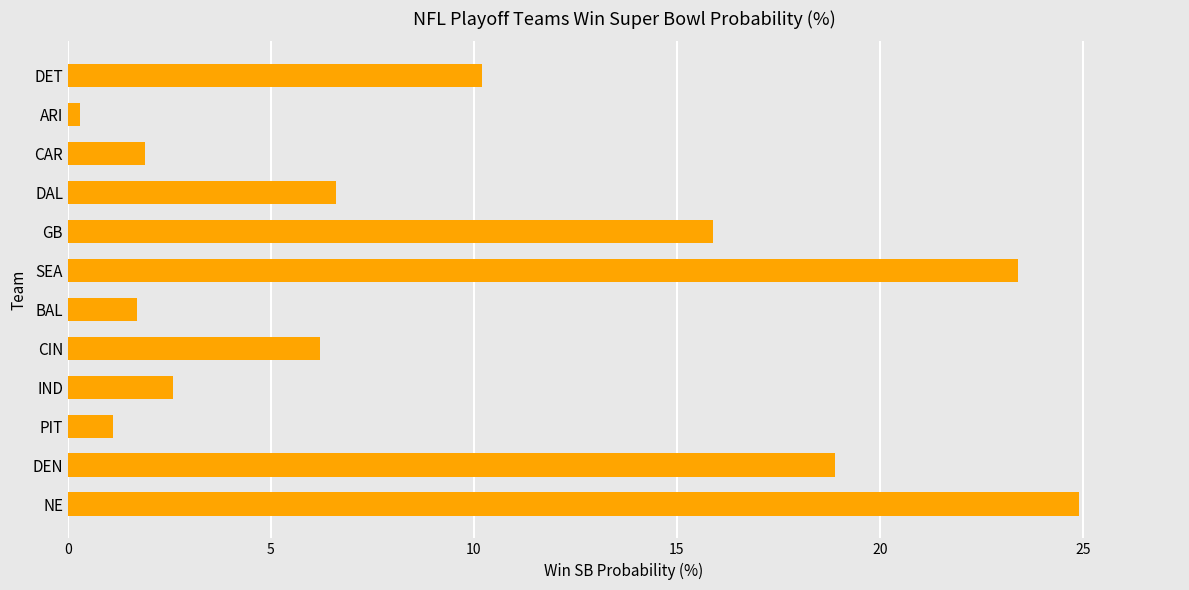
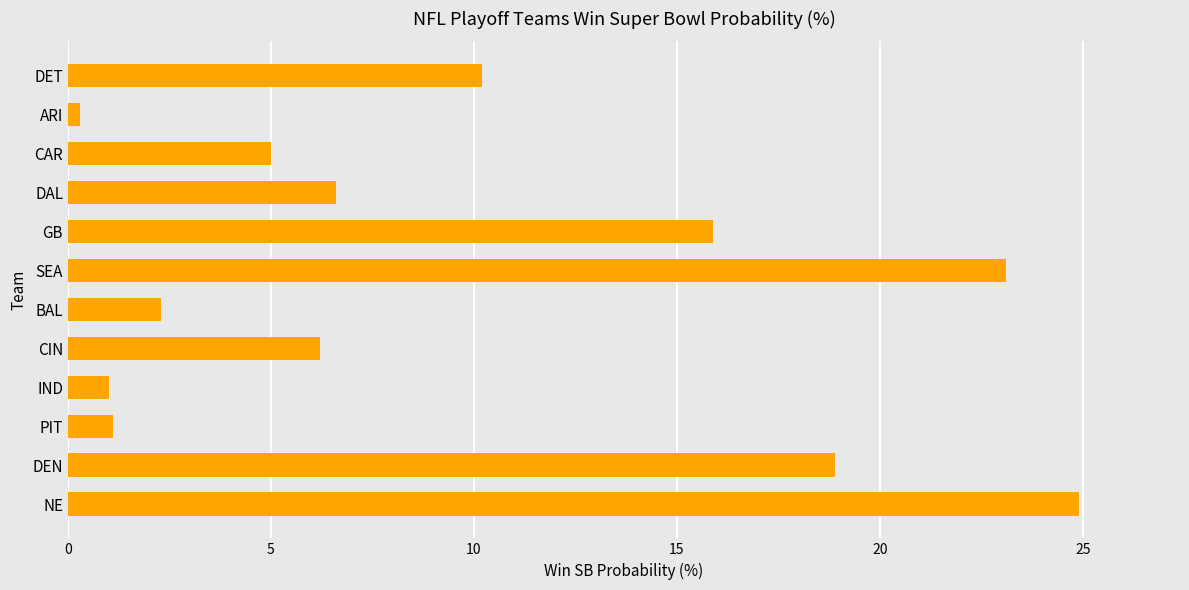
CAR: 1.9 -> 5.0
SEA: 23.4 -> 23.1
BAL: 1.7 -> 2.3
IND: 2.6 -> 1.0
